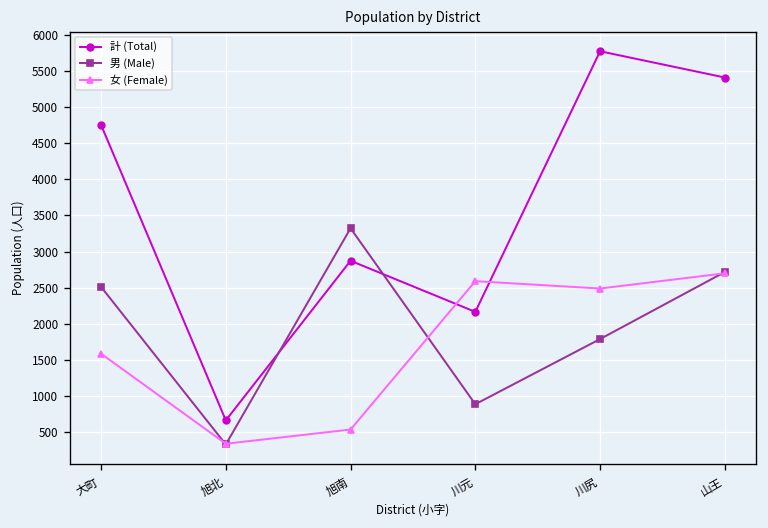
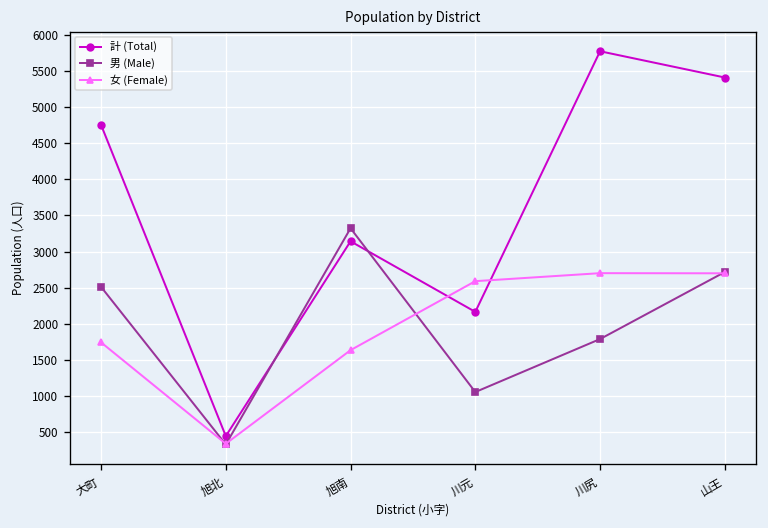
女 (Female), 大町: 1600 -> 1700
計 (Total), 旭北: 700 -> 400
計 (Total), 旭南: 2900 -> 3100
女 (Female), 旭南: 500 -> 1600
男 (Male), 川元: 900 -> 1100
女 (Female), 川尻: 2500 -> 2700
